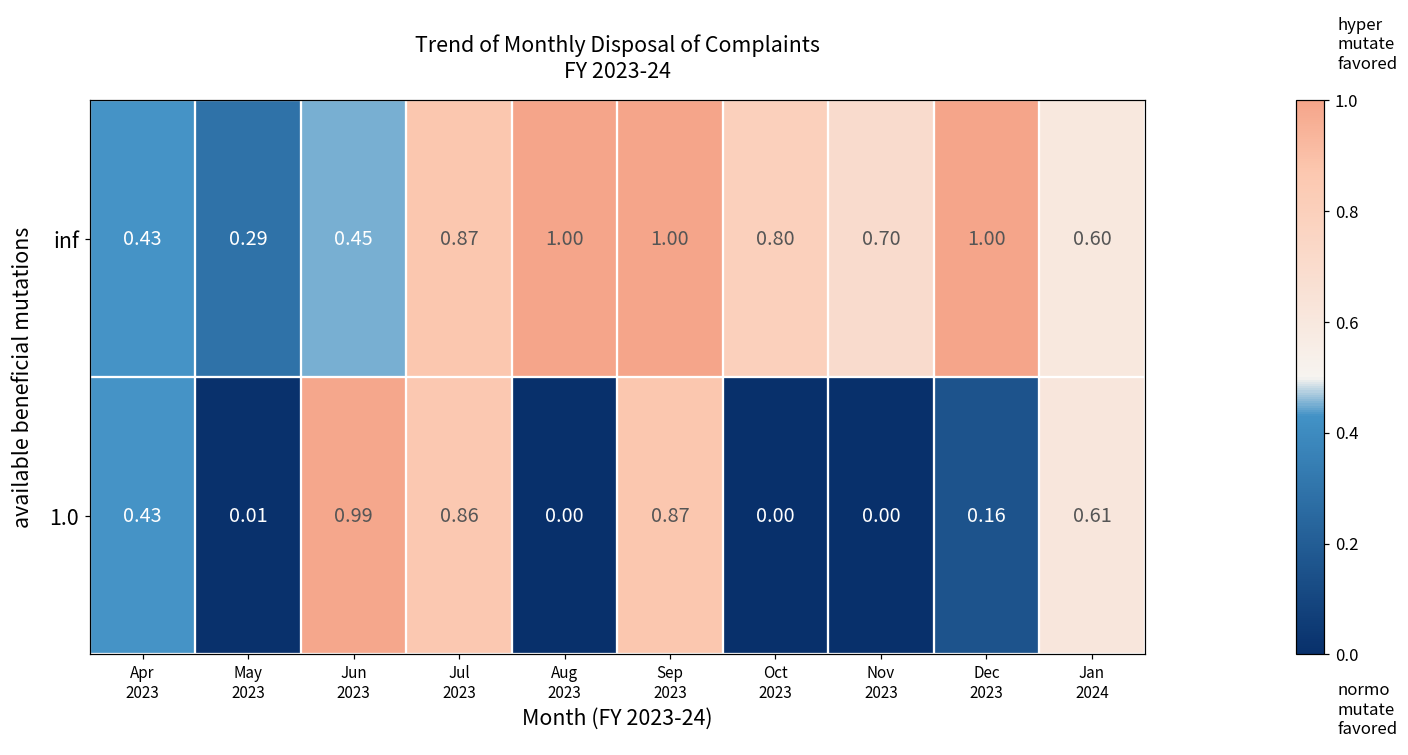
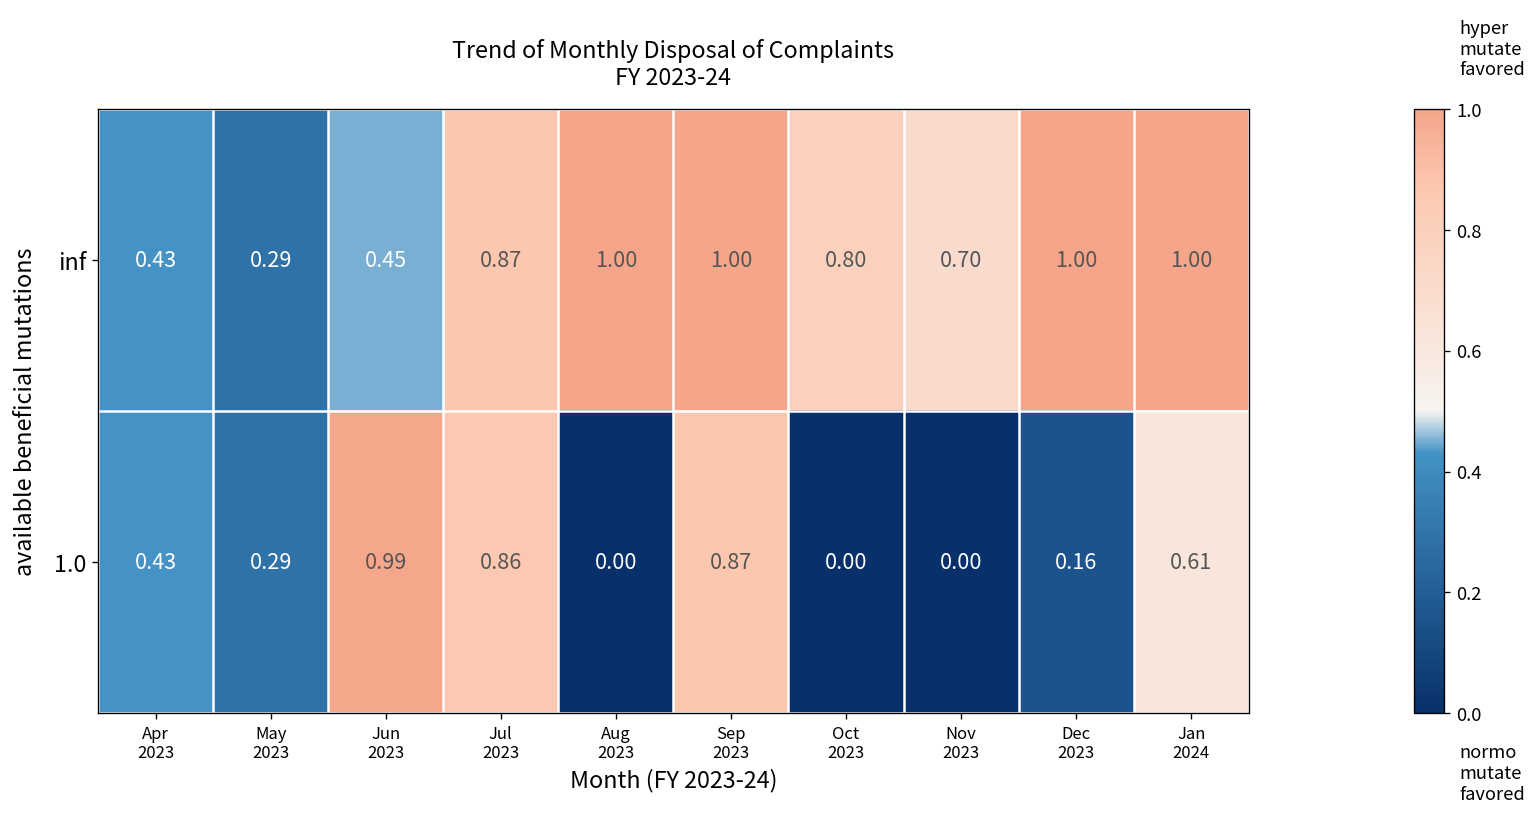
inf, Jan 2024: 0.60 -> 1.00
1.0, May 2023: 0.01 -> 0.29
